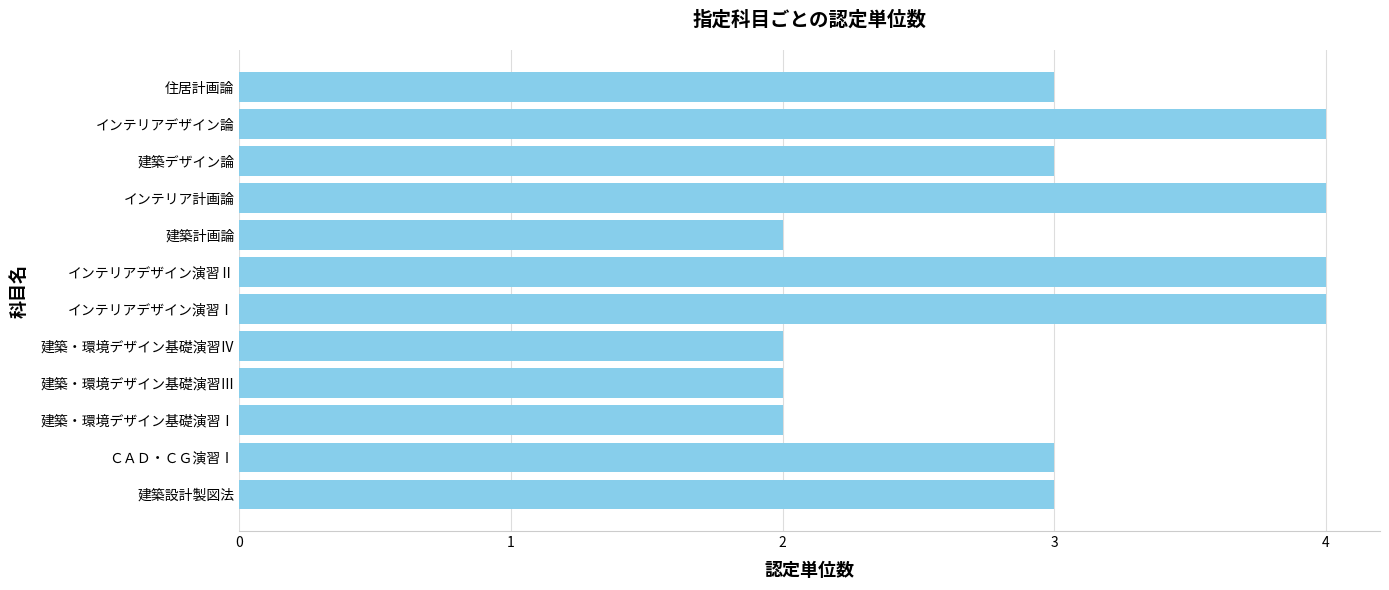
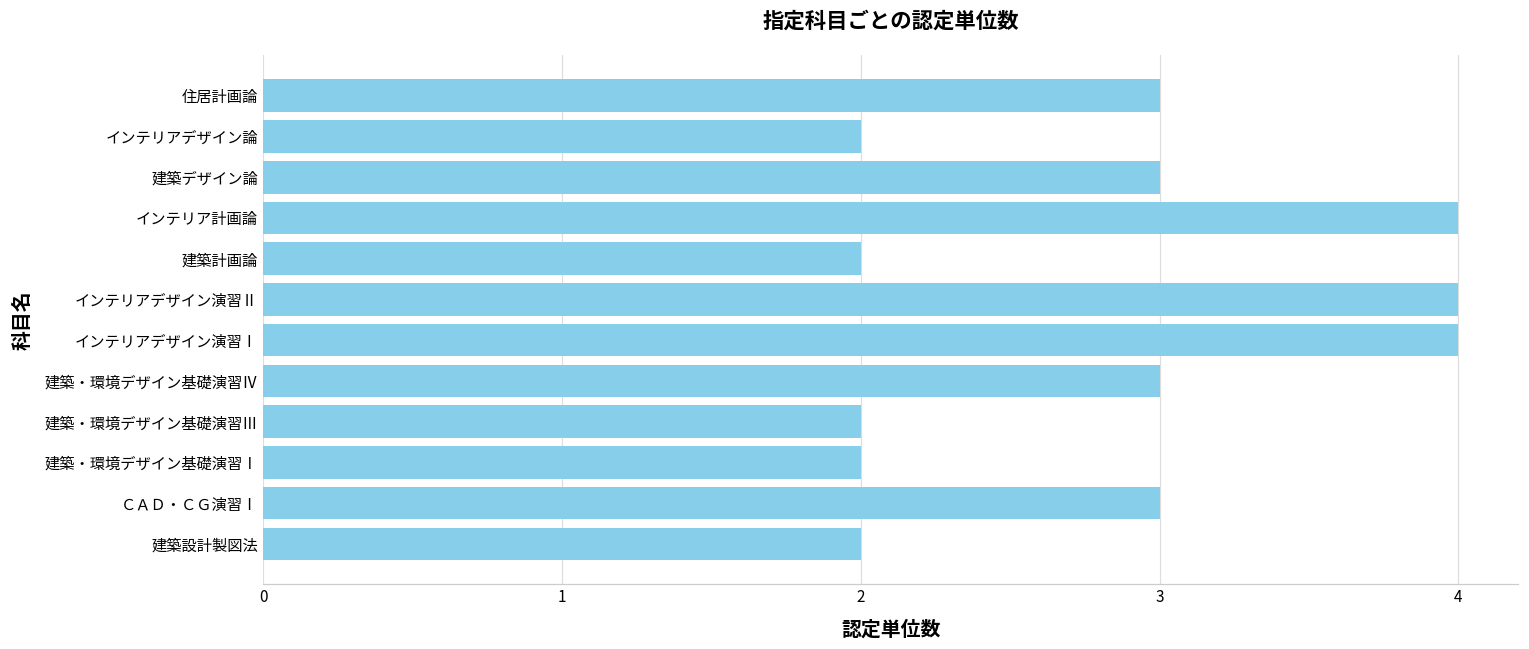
インテリアデザイン論: 4 -> 2
建築・環境デザイン基礎演習Ⅳ: 2 -> 3
建築設計製図法: 3 -> 2
